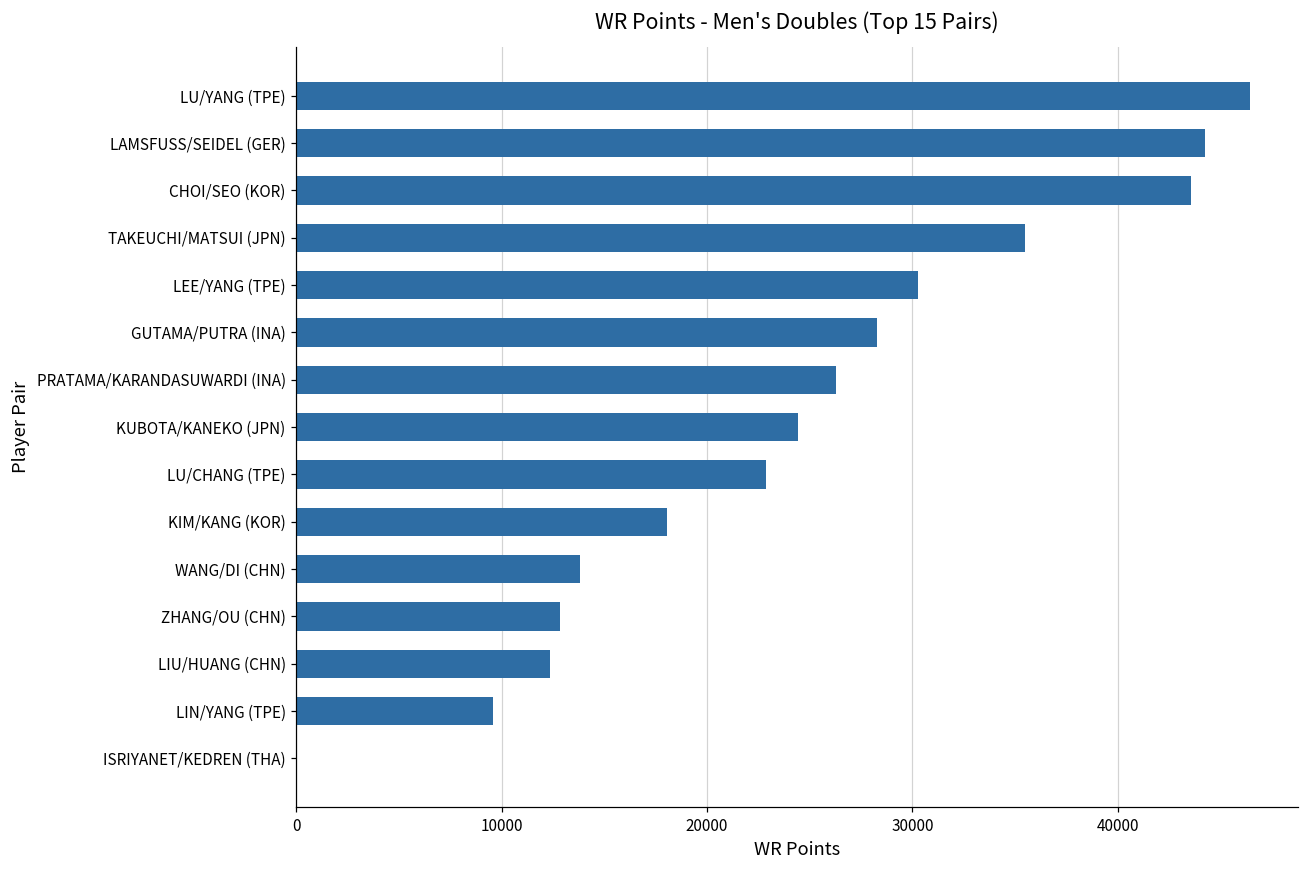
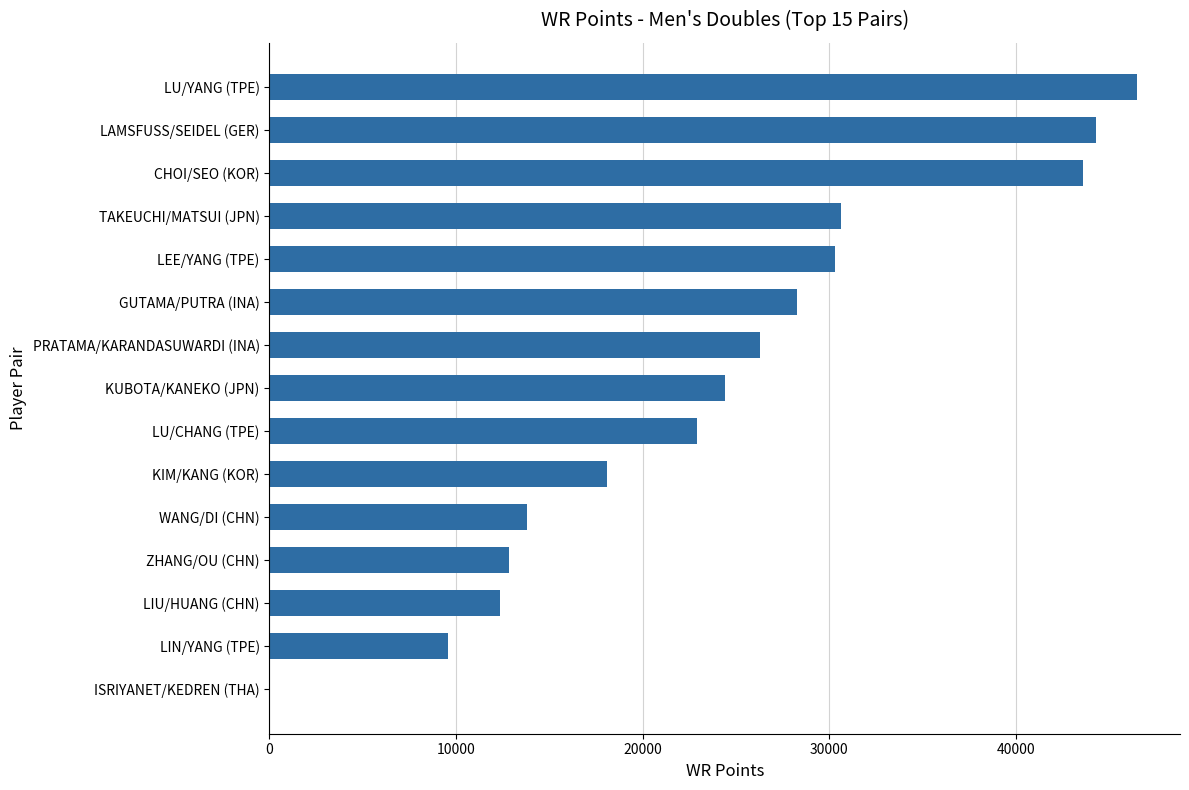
TAKEUCHI/MATSUI (JPN): 35500 -> 30600
